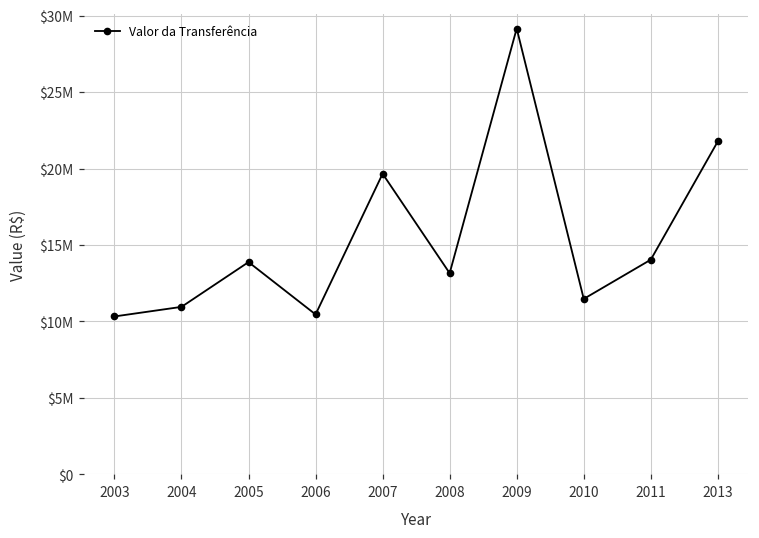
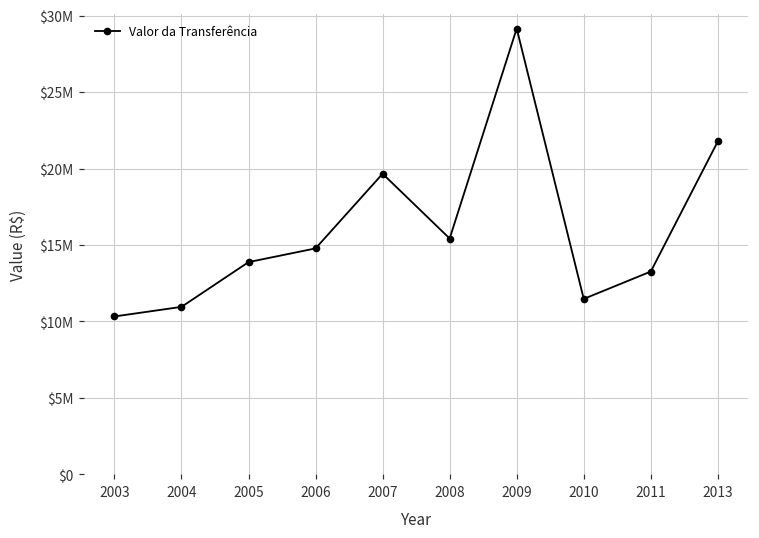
2006: $10500000 -> $14800000
2008: $13200000 -> $15400000
2011: $14000000 -> $13300000
